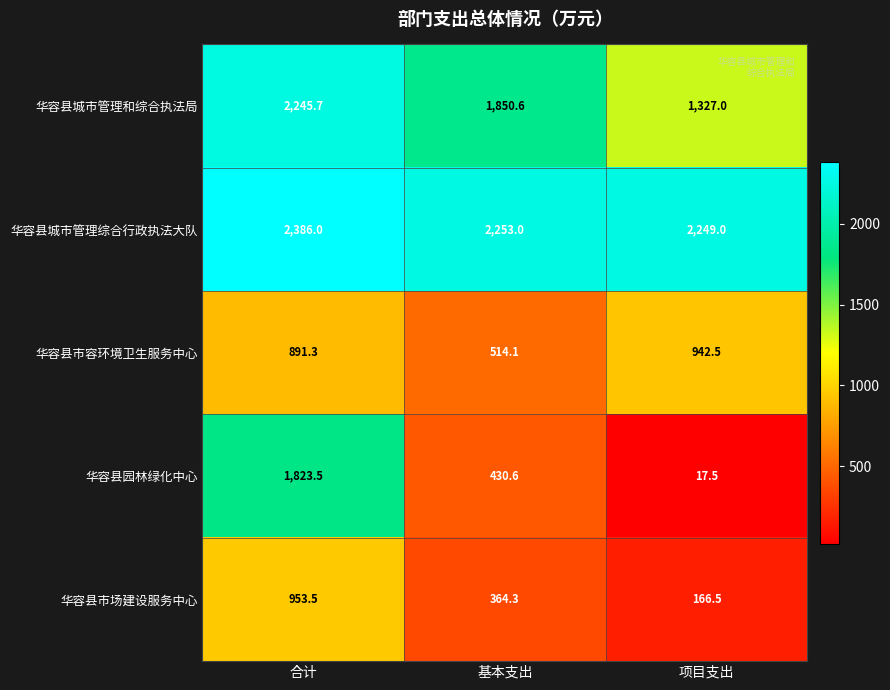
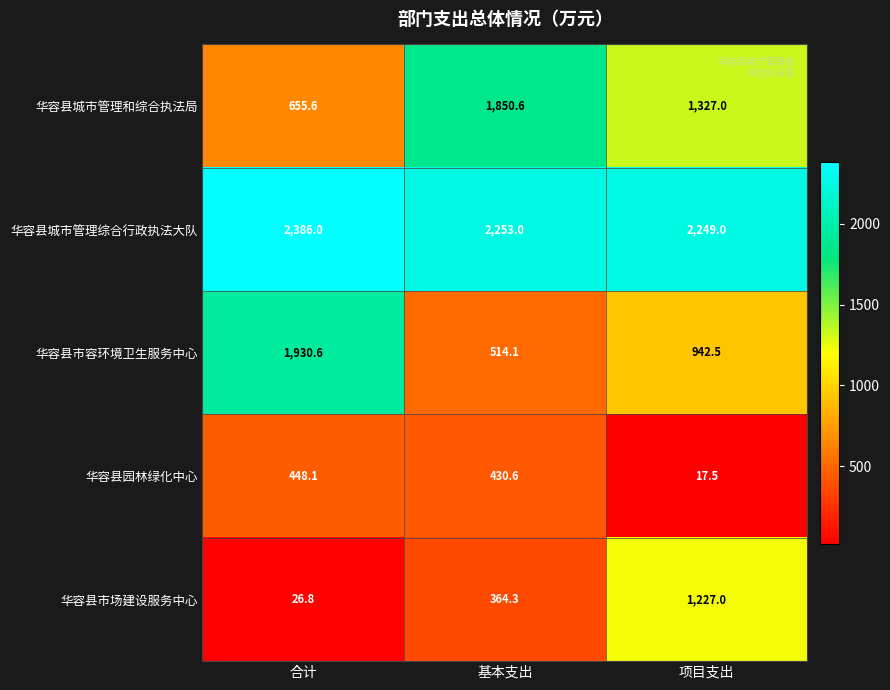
华容县城市管理和综合执法局, 合计: 2,245.7 -> 655.6
华容县市容环境卫生服务中心, 合计: 891.3 -> 1,930.6
华容县园林绿化中心, 合计: 1,823.5 -> 448.1
华容县市场建设服务中心, 合计: 953.5 -> 26.8
华容县市场建设服务中心, 项目支出: 166.5 -> 1,227.0
